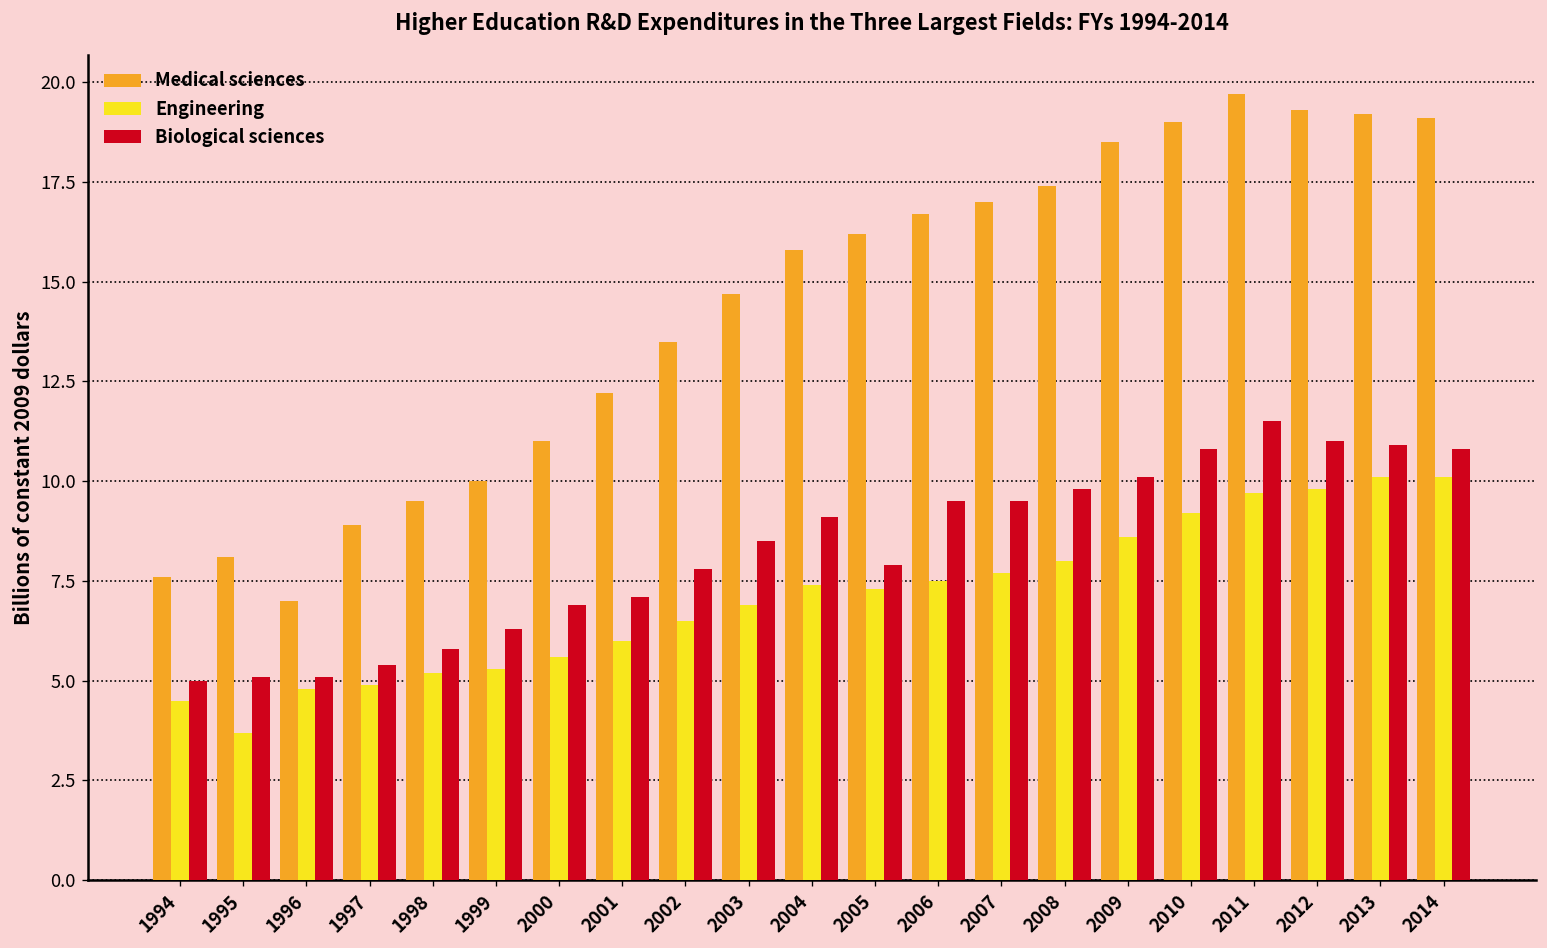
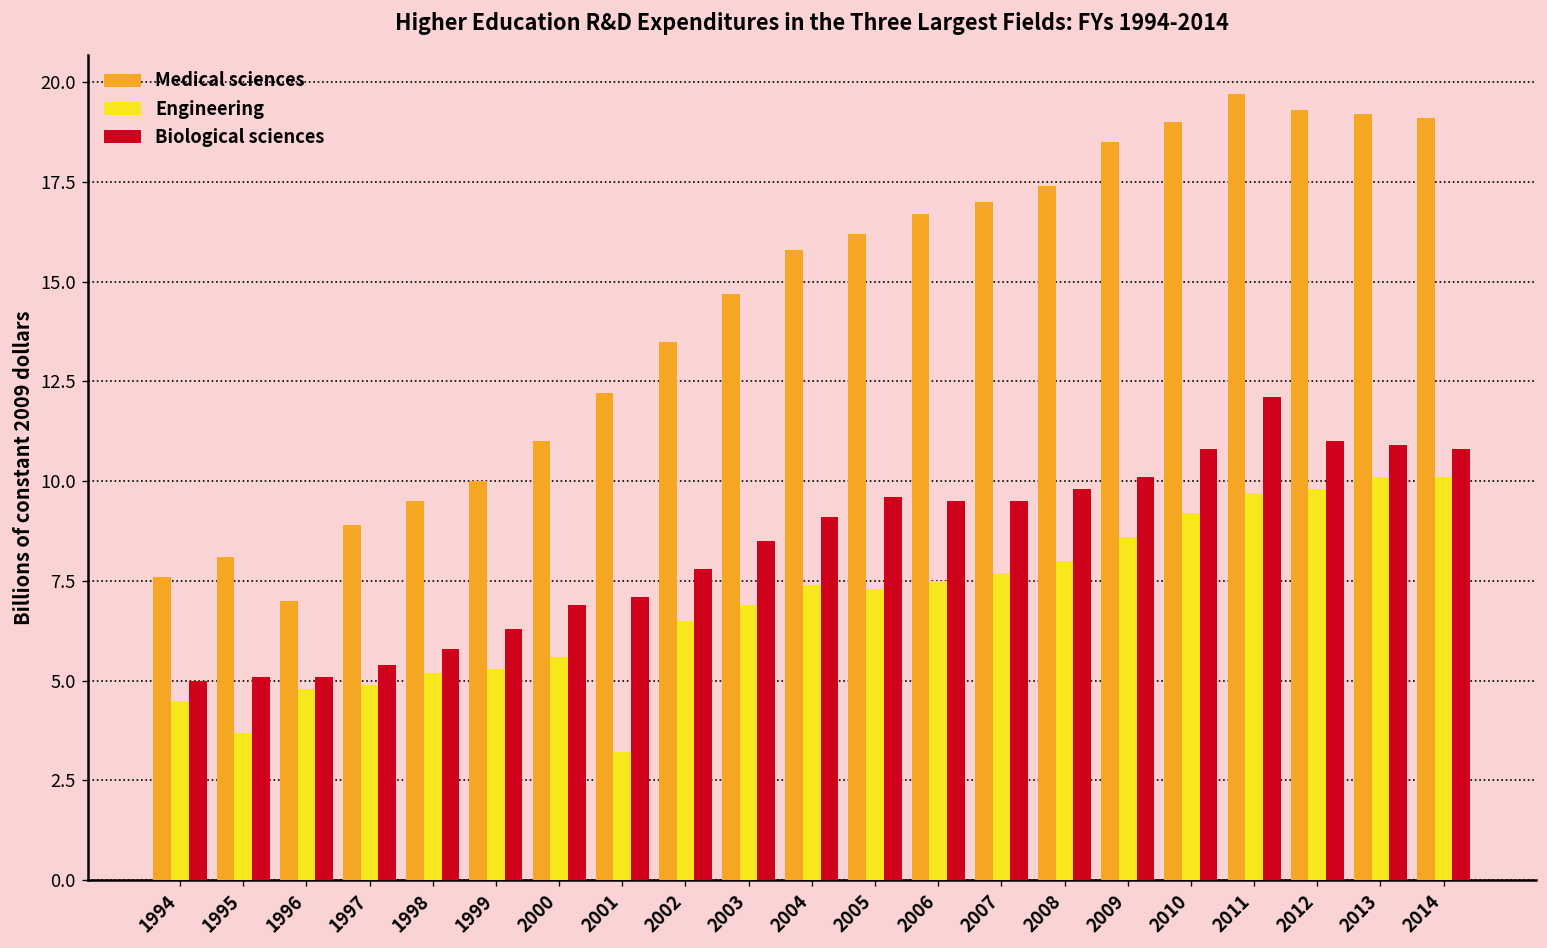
Engineering, 2001: 6.0 -> 3.2
Biological sciences, 2005: 7.9 -> 9.6
Biological sciences, 2011: 11.5 -> 12.1
